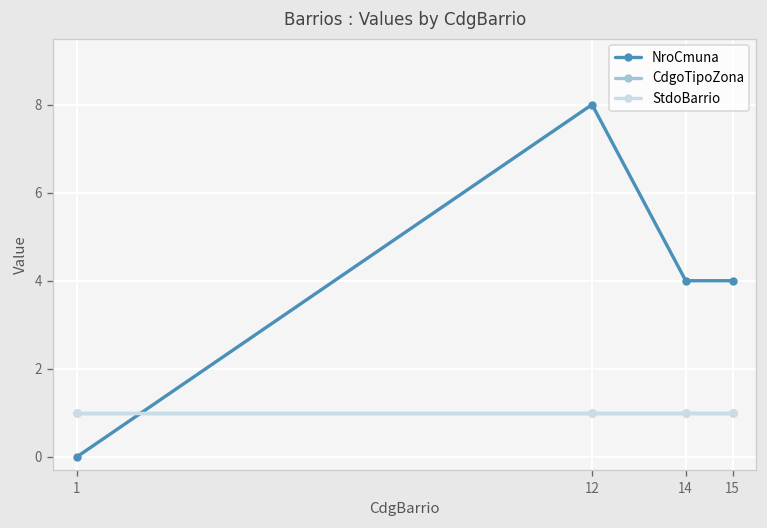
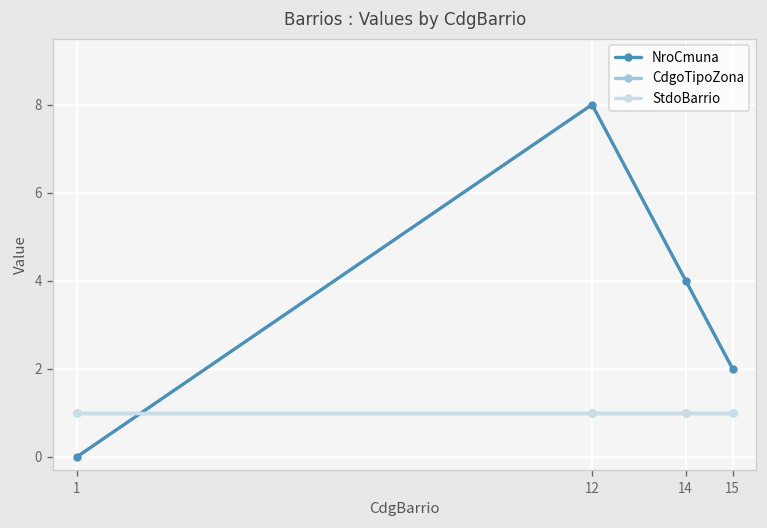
NroCmuna, 15: 4 -> 2
